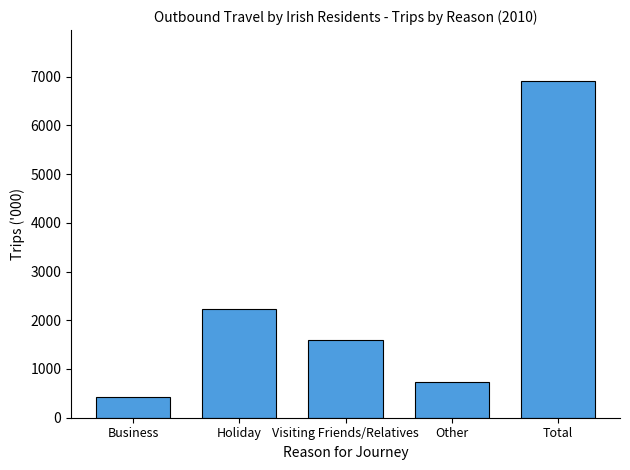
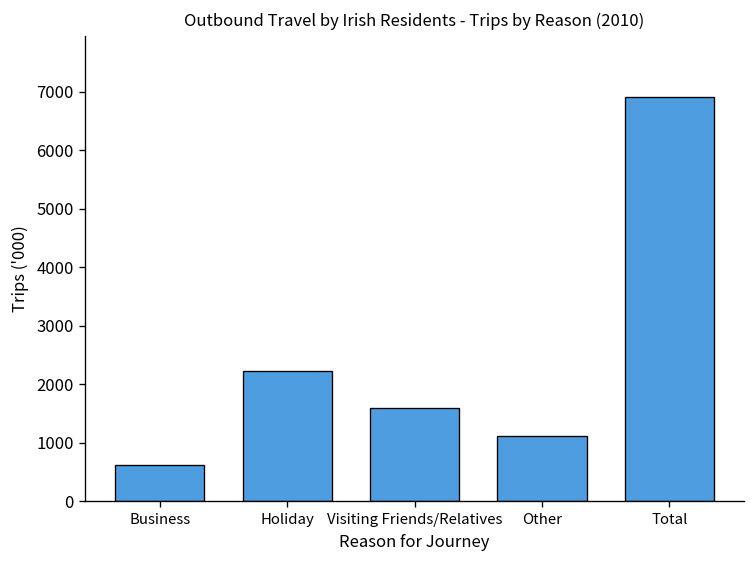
Business: 400 -> 600
Other: 700 -> 1100
